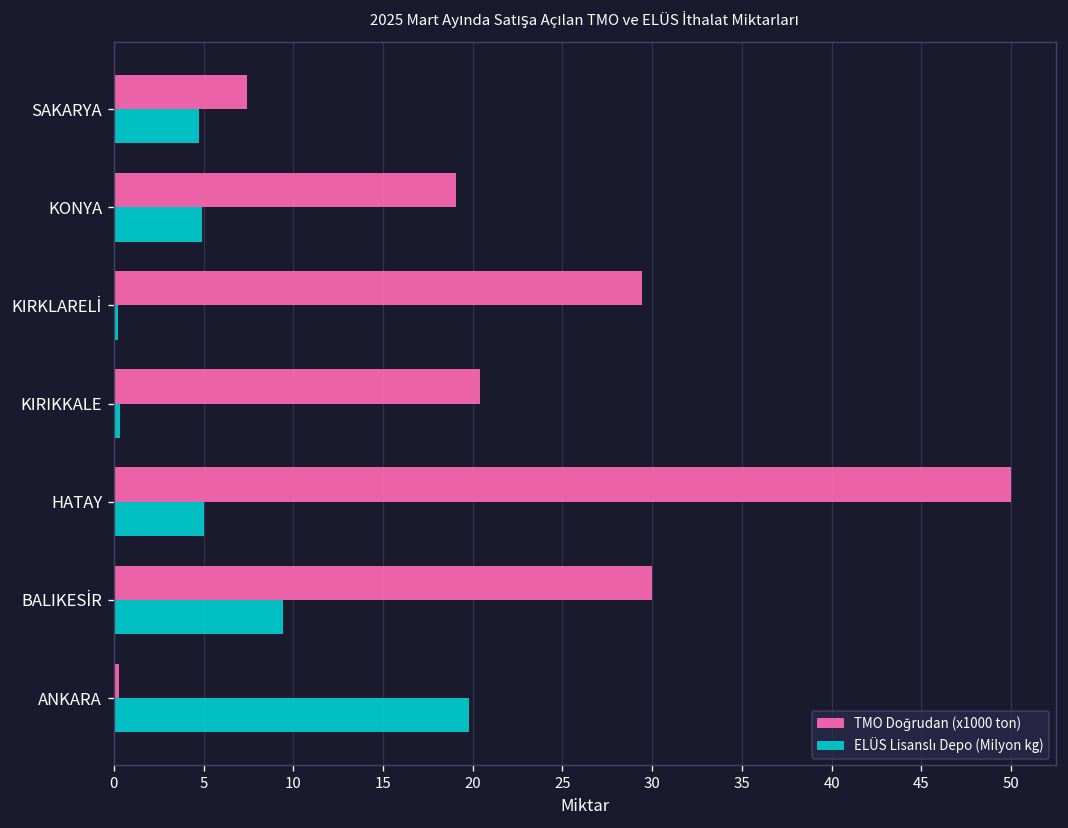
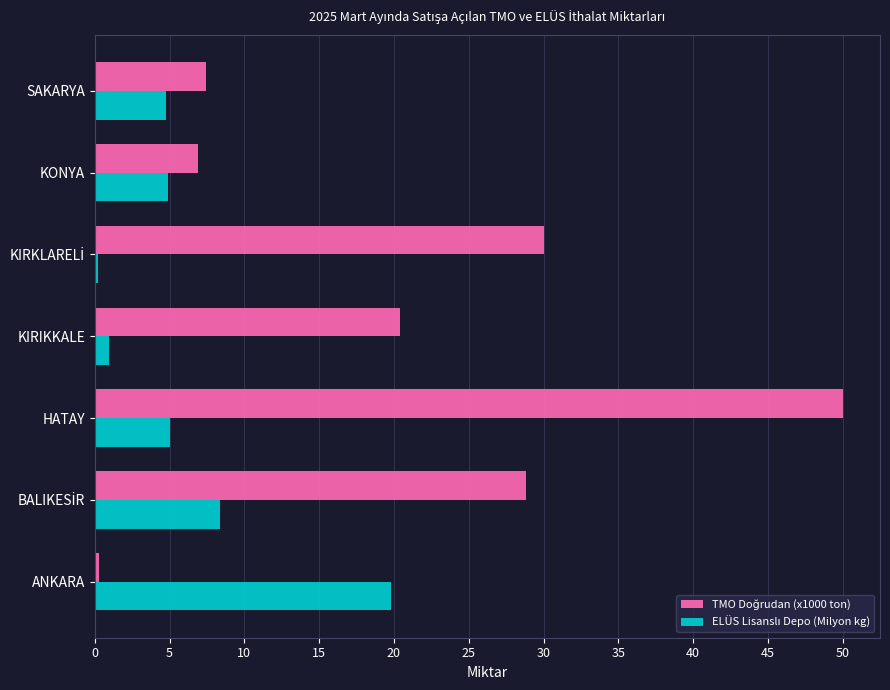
TMO Doğrudan (x1000 ton), KONYA: 19.0 -> 6.9
TMO Doğrudan (x1000 ton), KIRKLARELİ: 29.5 -> 30.0
ELÜS Lisanslı Depo (Milyon kg), KIRIKKALE: 0.3 -> 1.0
TMO Doğrudan (x1000 ton), BALIKESİR: 30.0 -> 28.8
ELÜS Lisanslı Depo (Milyon kg), BALIKESİR: 9.4 -> 8.4
